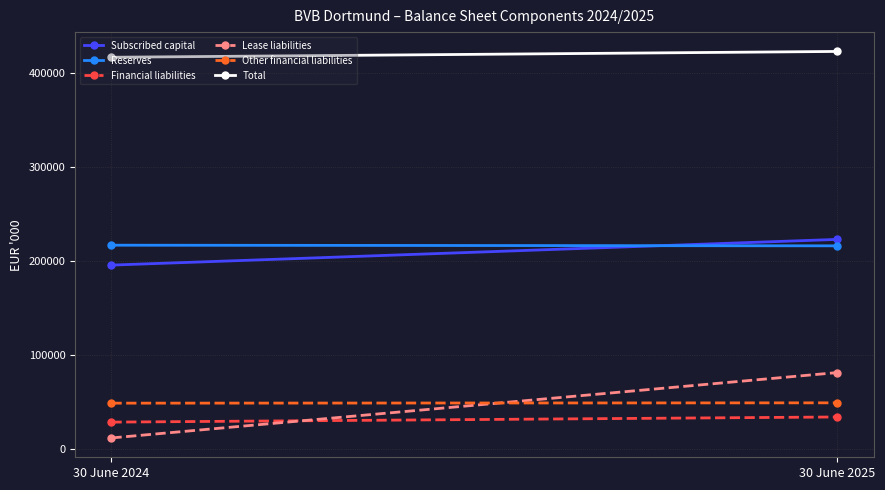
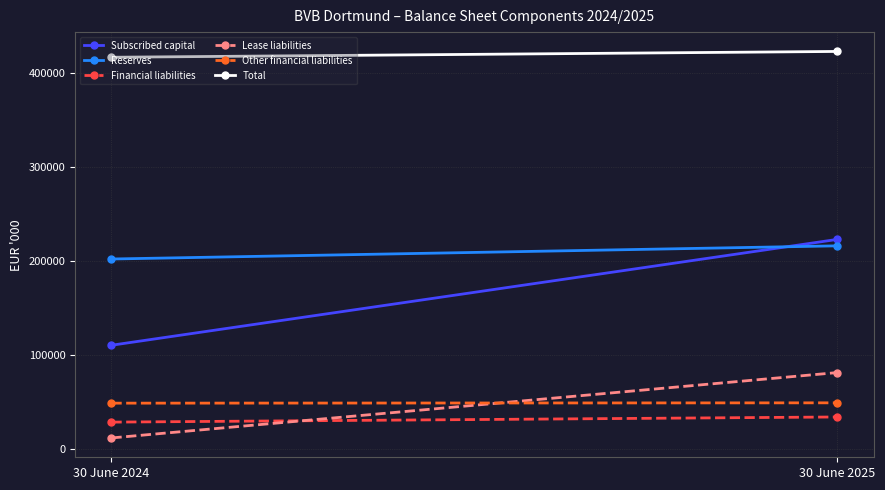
Subscribed capital, 30 June 2024: 200000 -> 110000
Reserves, 30 June 2024: 220000 -> 200000
